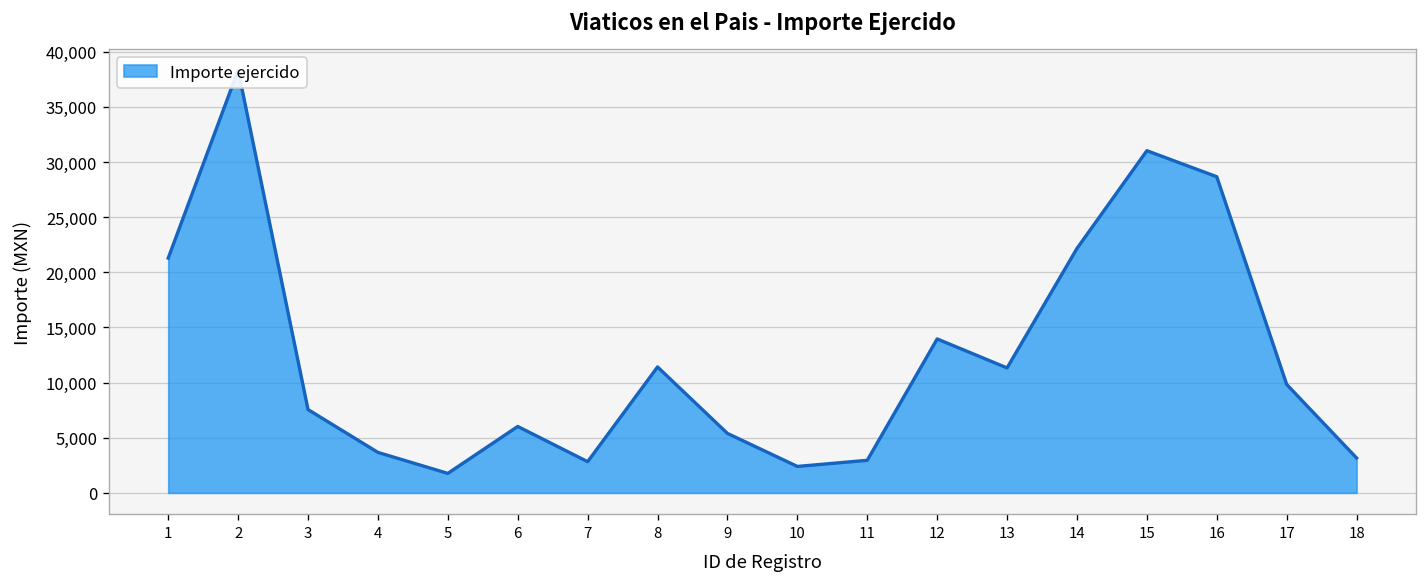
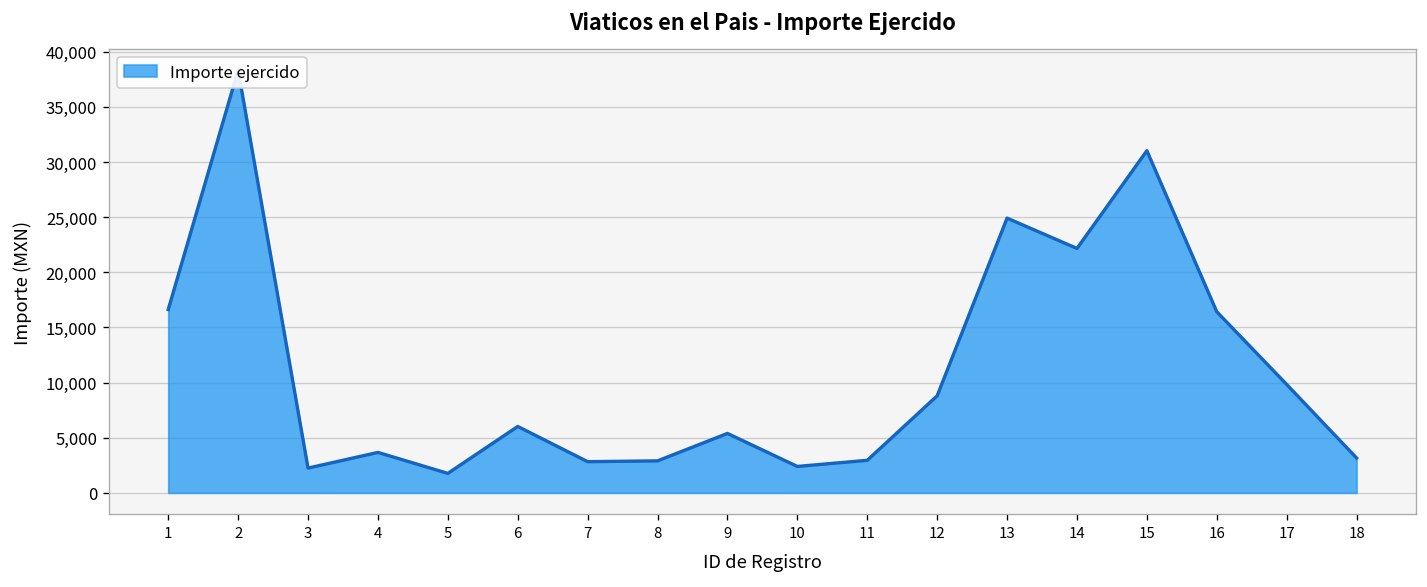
1: 21,000 -> 17,000
3: 8,000 -> 2,000
8: 11,000 -> 3,000
12: 14,000 -> 9,000
13: 11,000 -> 25,000
16: 29,000 -> 16,000
